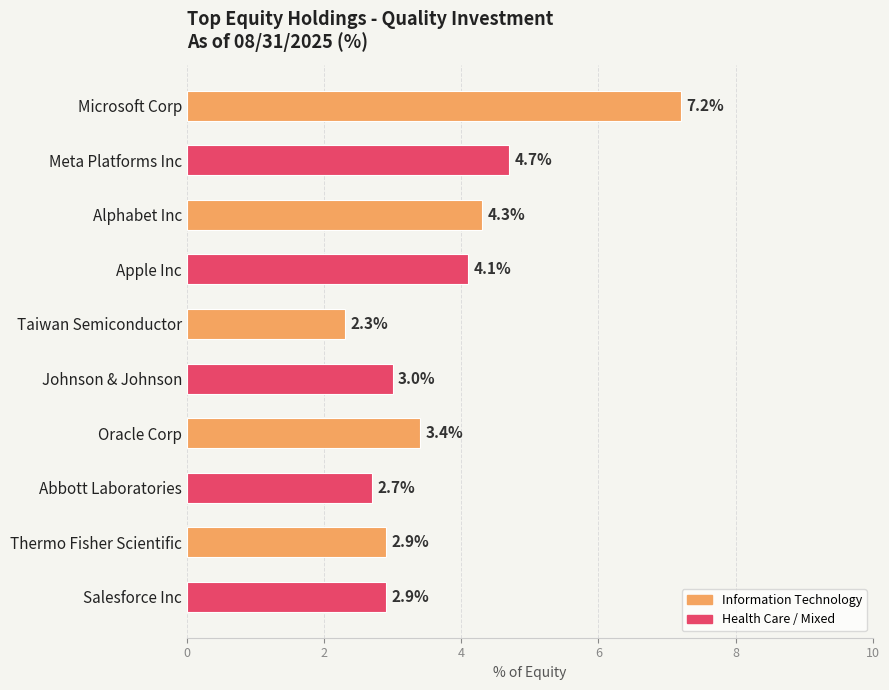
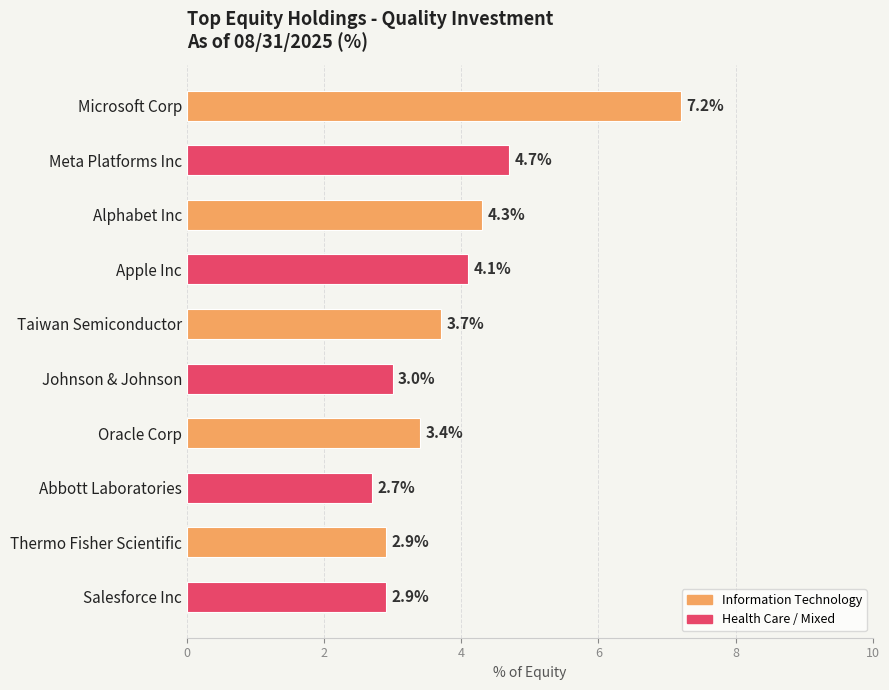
Taiwan Semiconductor: 2.3% -> 3.7%
